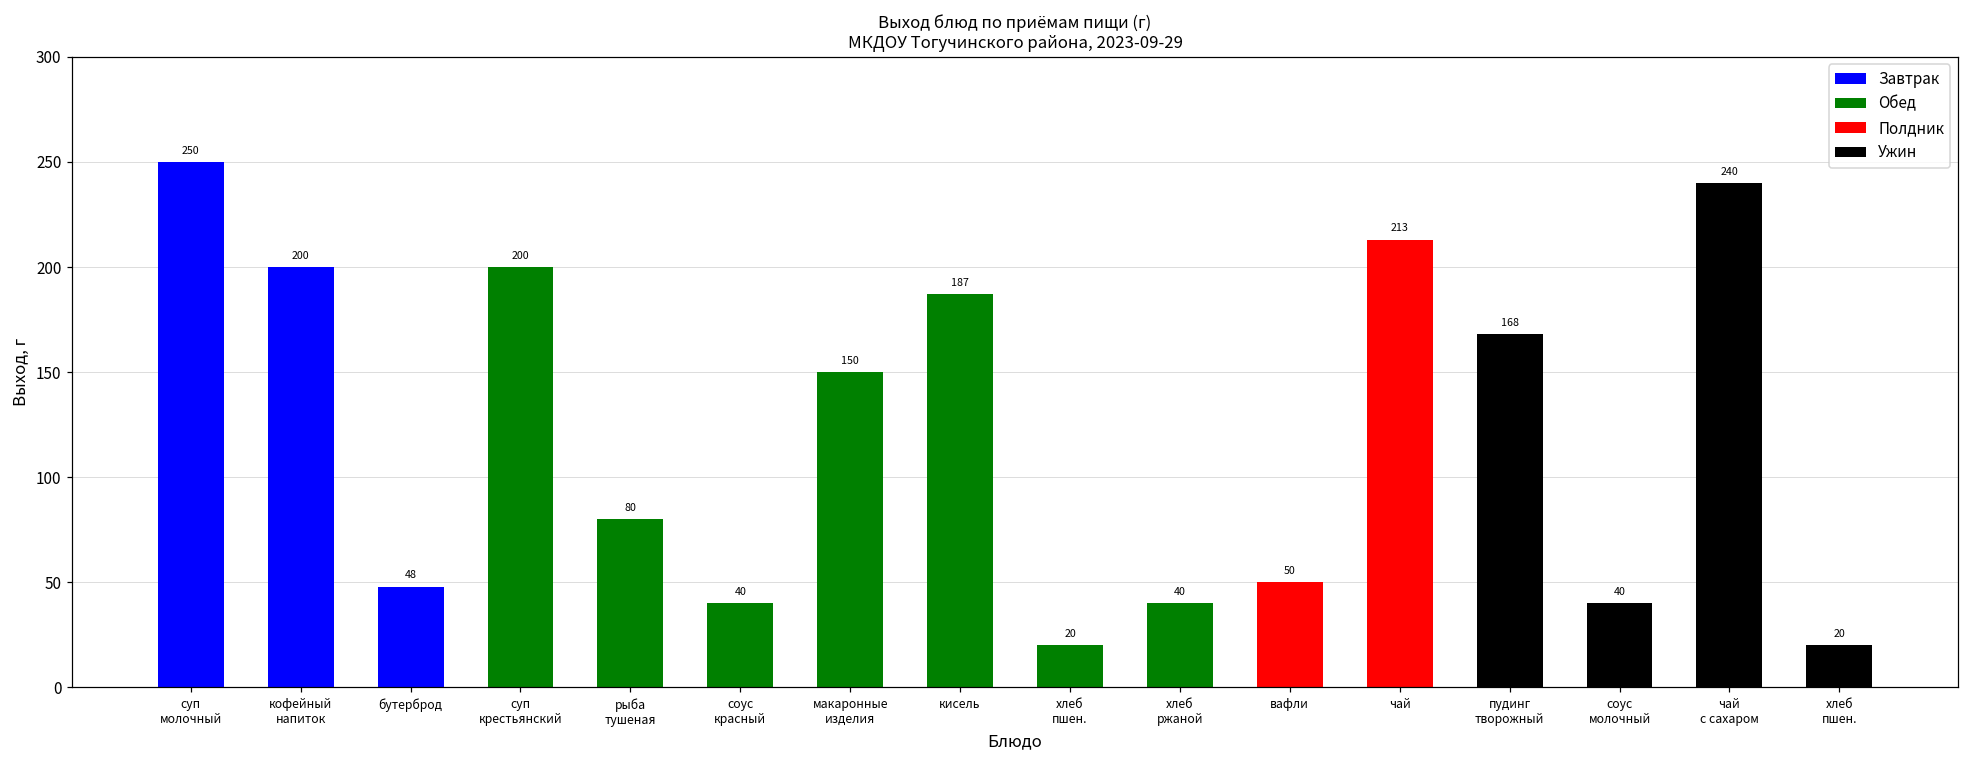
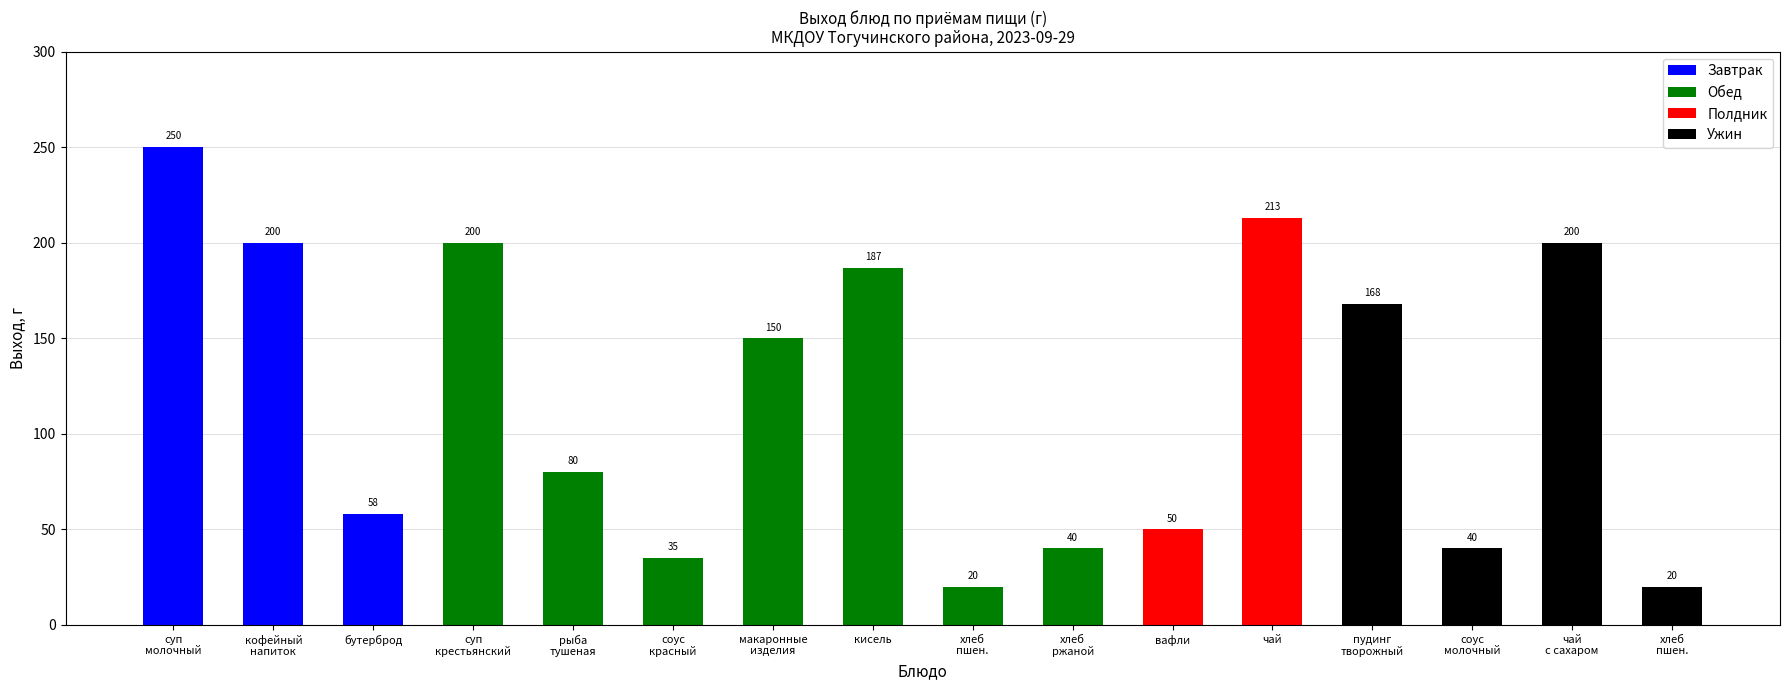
бутерброд: 48 -> 58
соус красный: 40 -> 35
чай с сахаром: 240 -> 200
